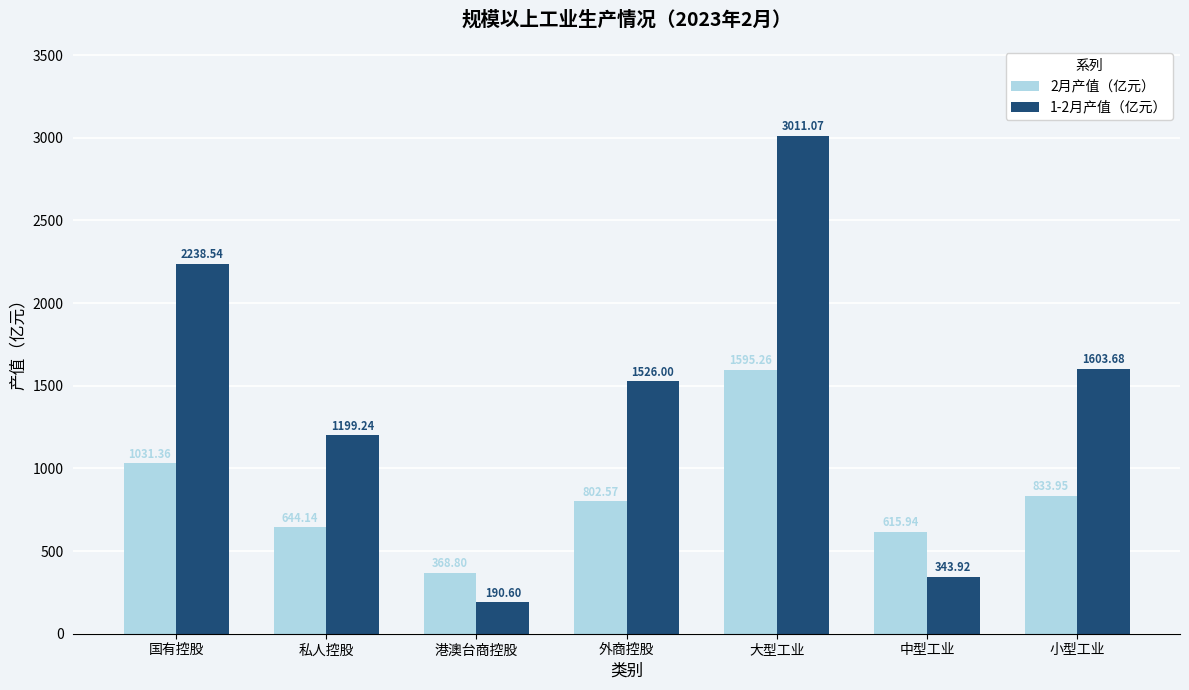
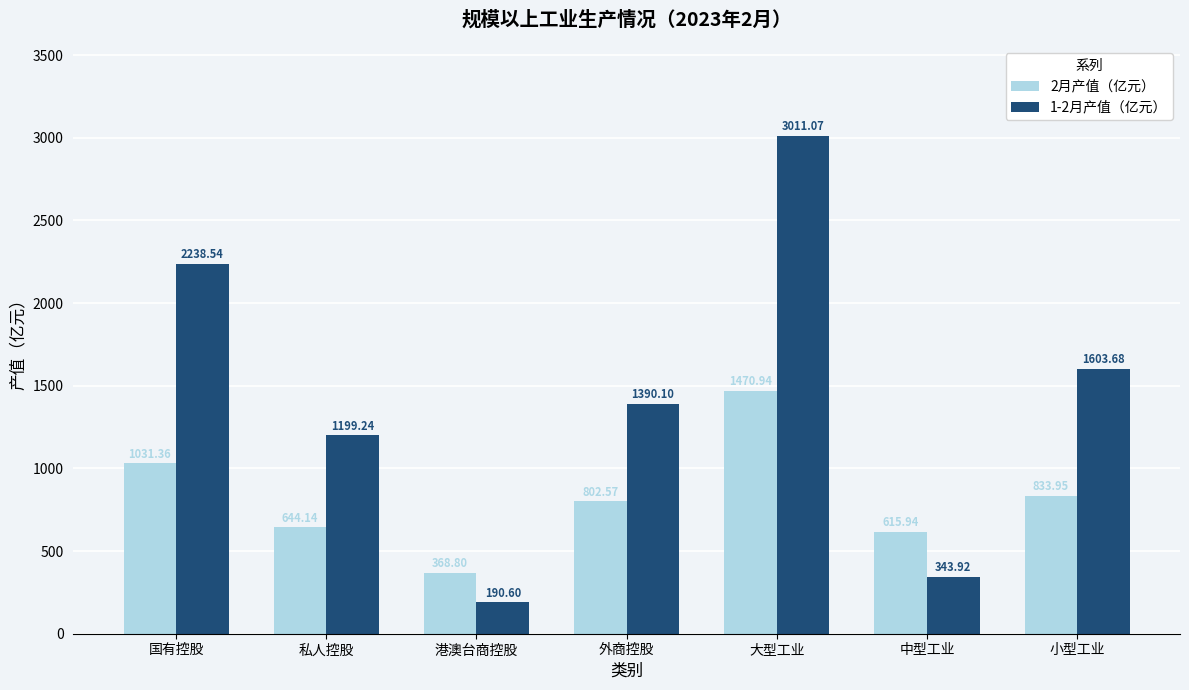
1-2月产值（亿元）, 外商控股: 1526.00 -> 1390.10
2月产值（亿元）, 大型工业: 1595.26 -> 1470.94
